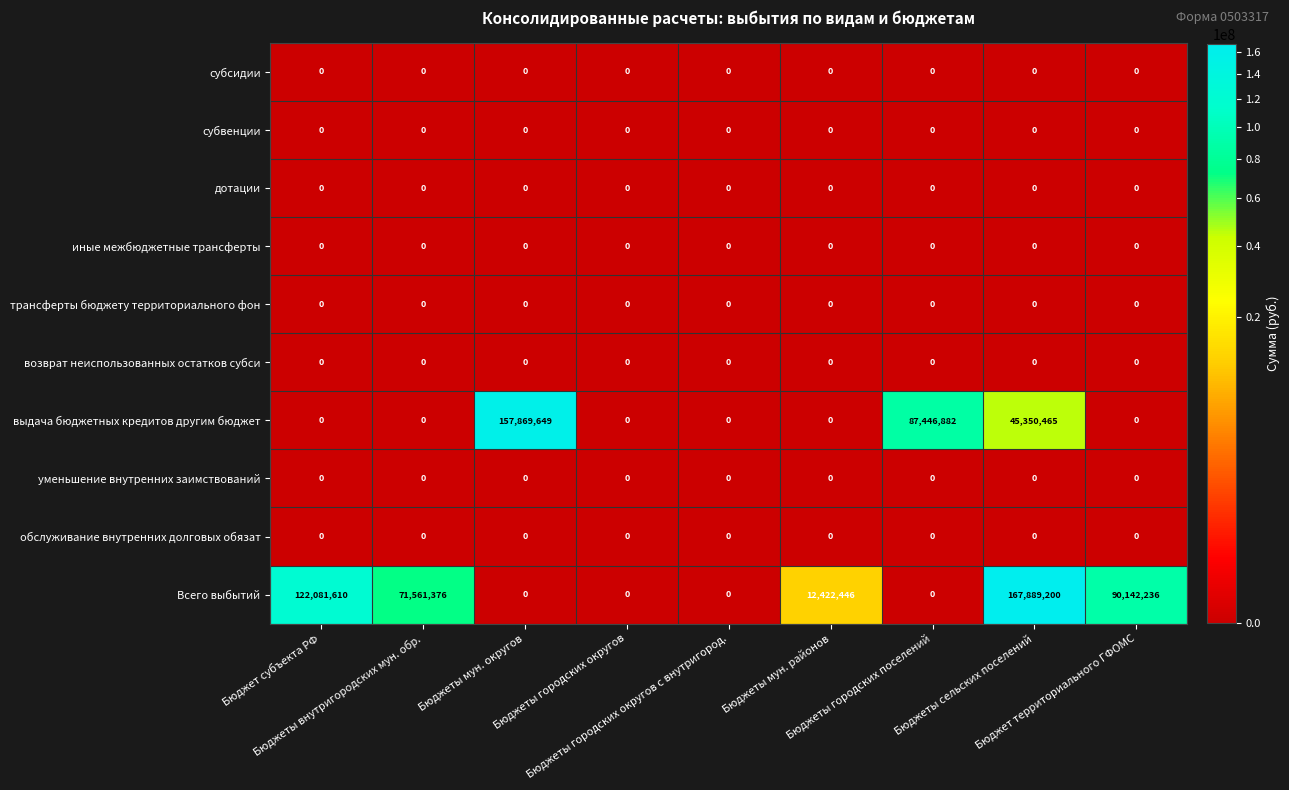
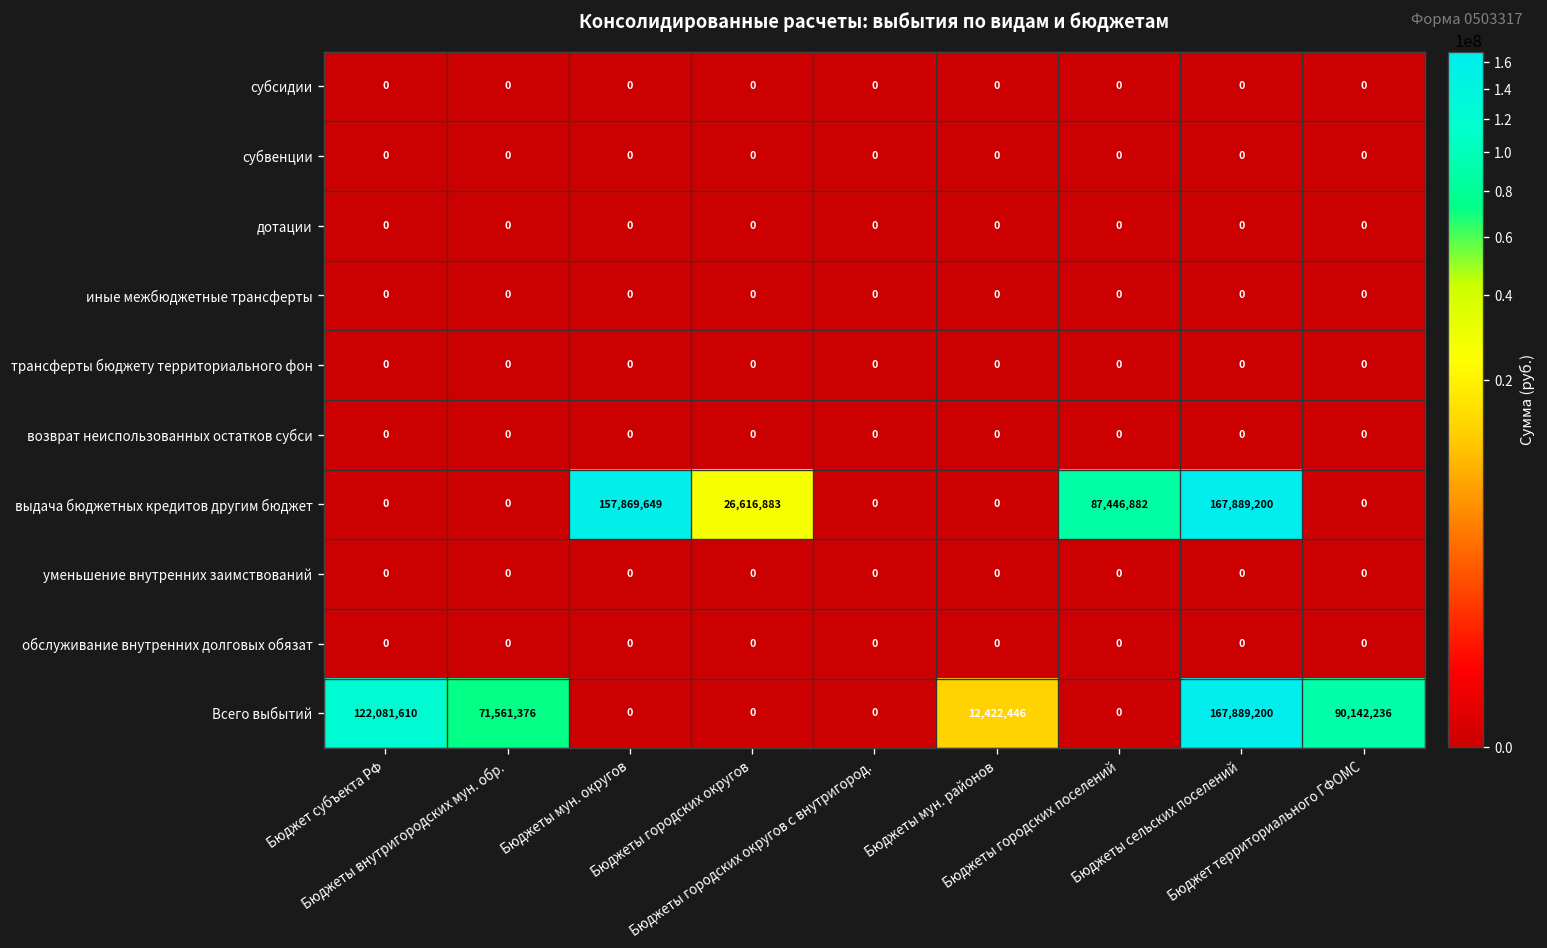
выдача бюджетных кредитов другим бюджет, Бюджеты городских округов: 0 -> 26,616,883
выдача бюджетных кредитов другим бюджет, Бюджеты сельских поселений: 45,350,465 -> 167,889,200
